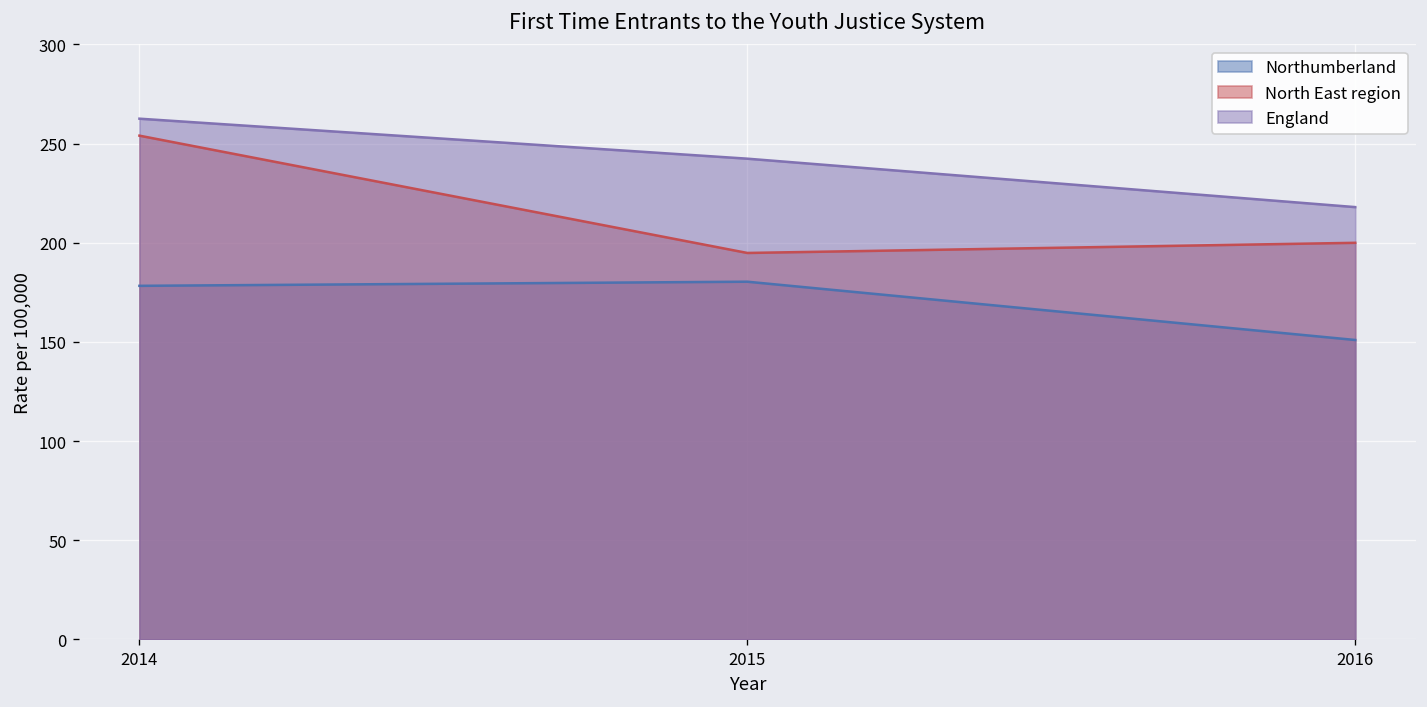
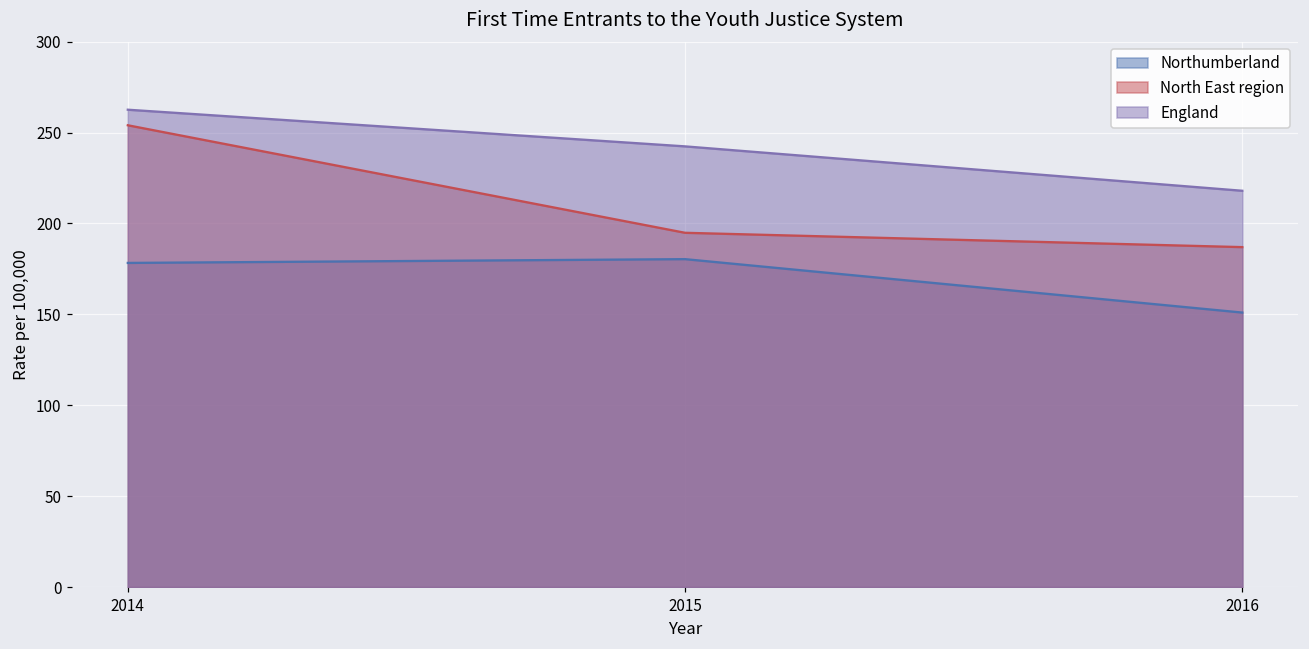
North East region, 2016: 200 -> 187
